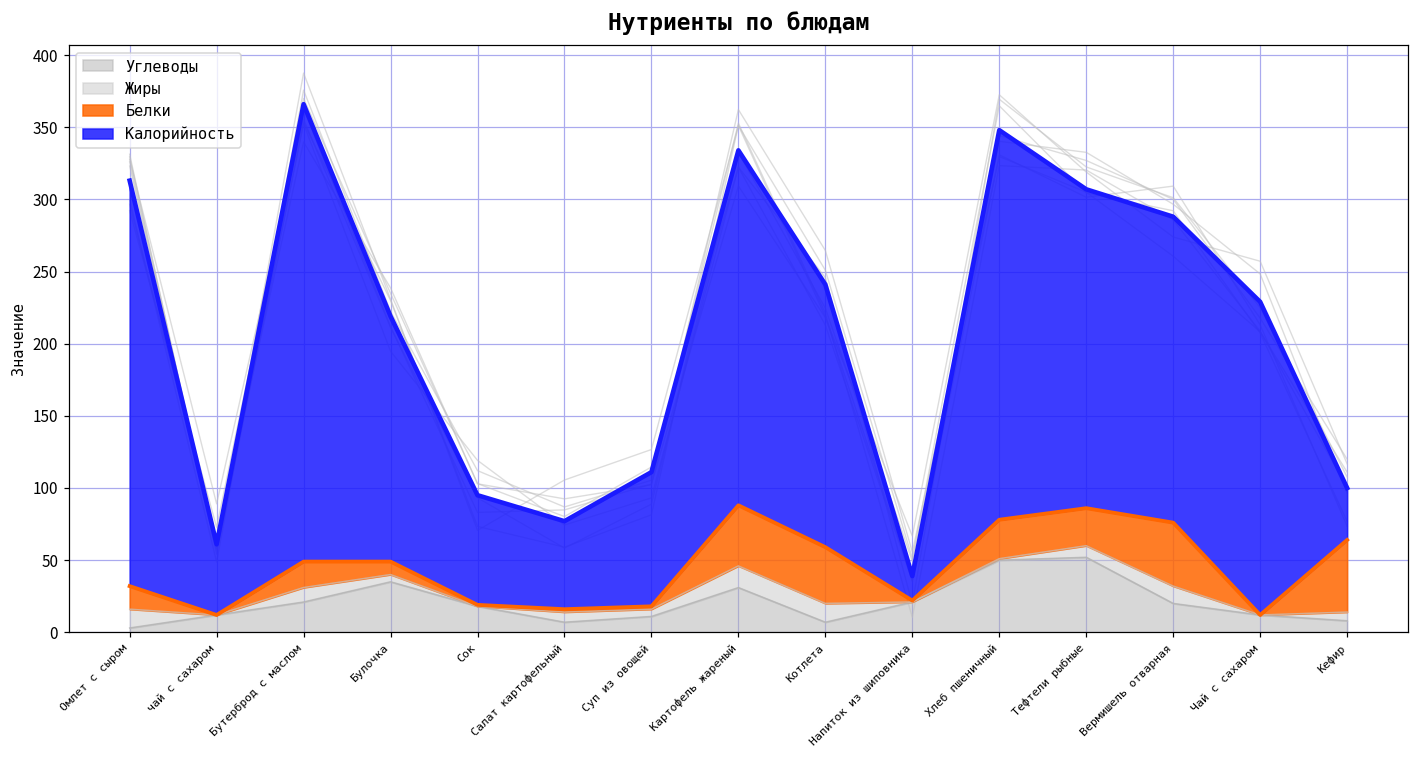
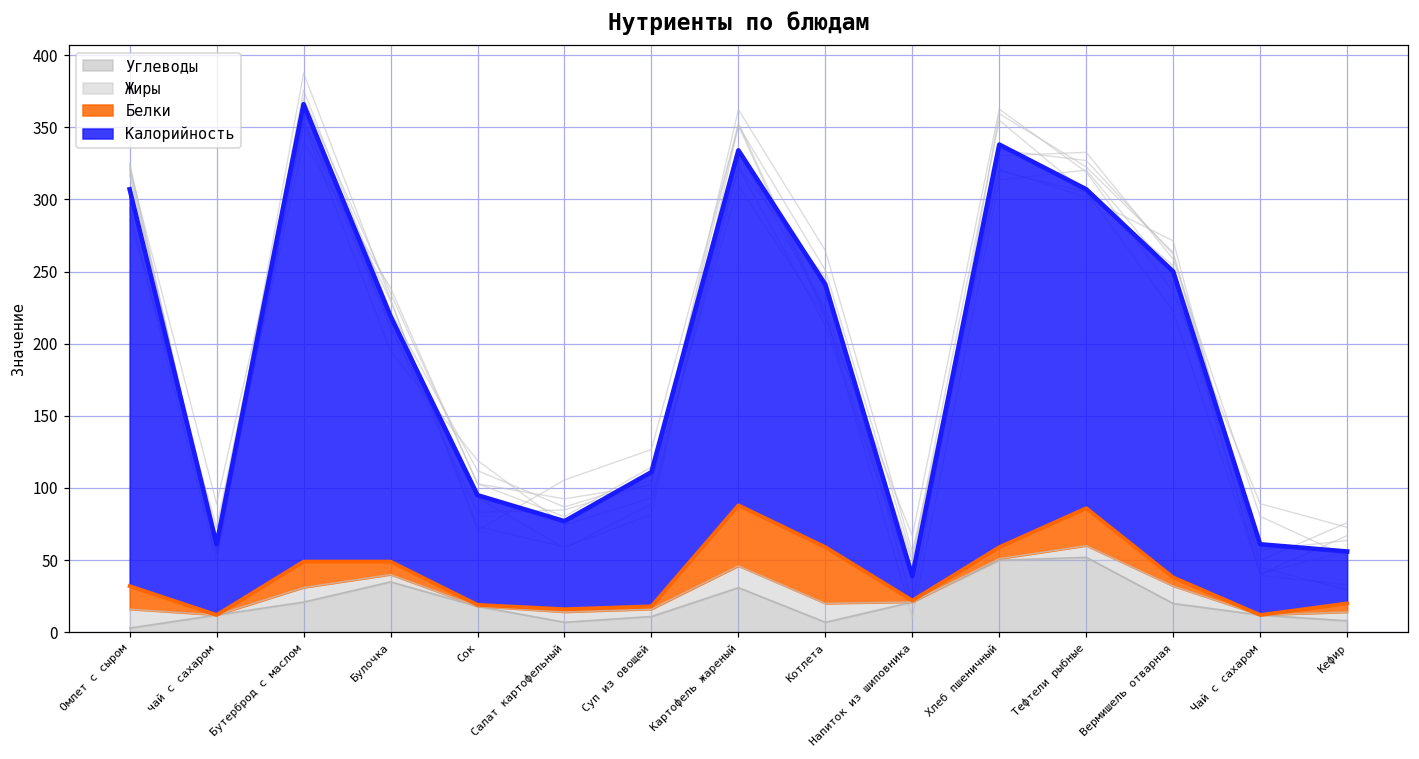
Калорийность, Омлет с сыром: 281 -> 275
Белки, Хлеб пшеничный: 27 -> 8
Калорийность, Хлеб пшеничный: 270 -> 279
Белки, Вермишель отварная: 44 -> 6
Калорийность, Чай с сахаром: 217 -> 49
Белки, Кефир: 50 -> 6
